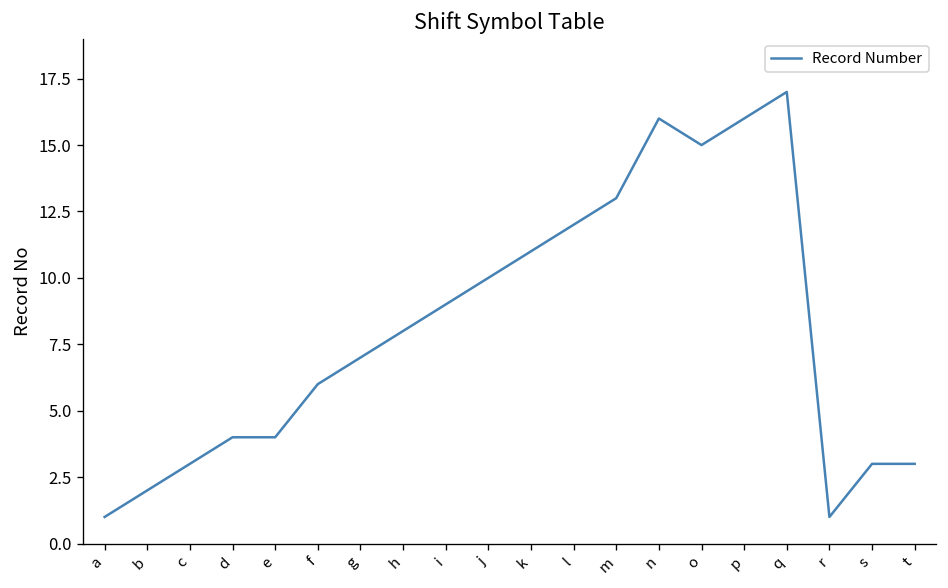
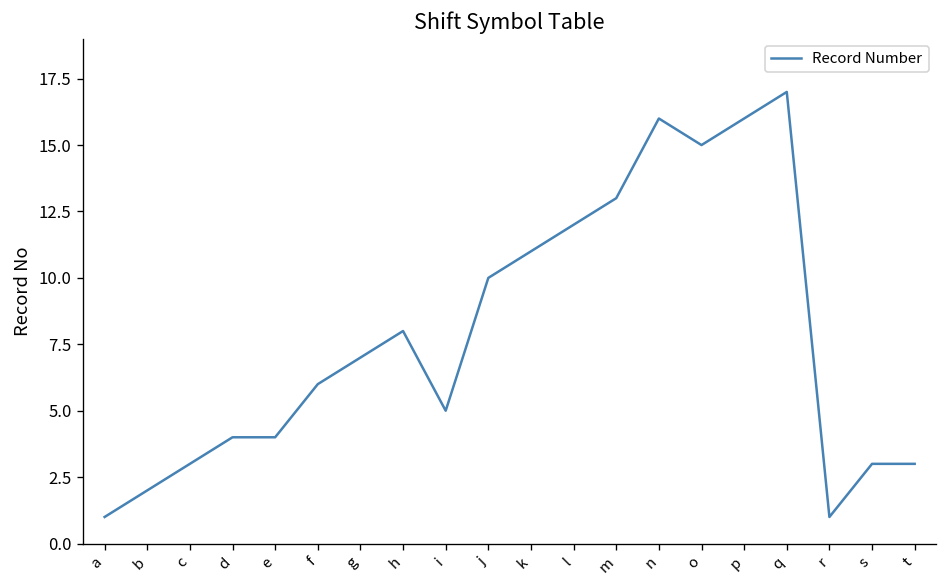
i: 9 -> 5
